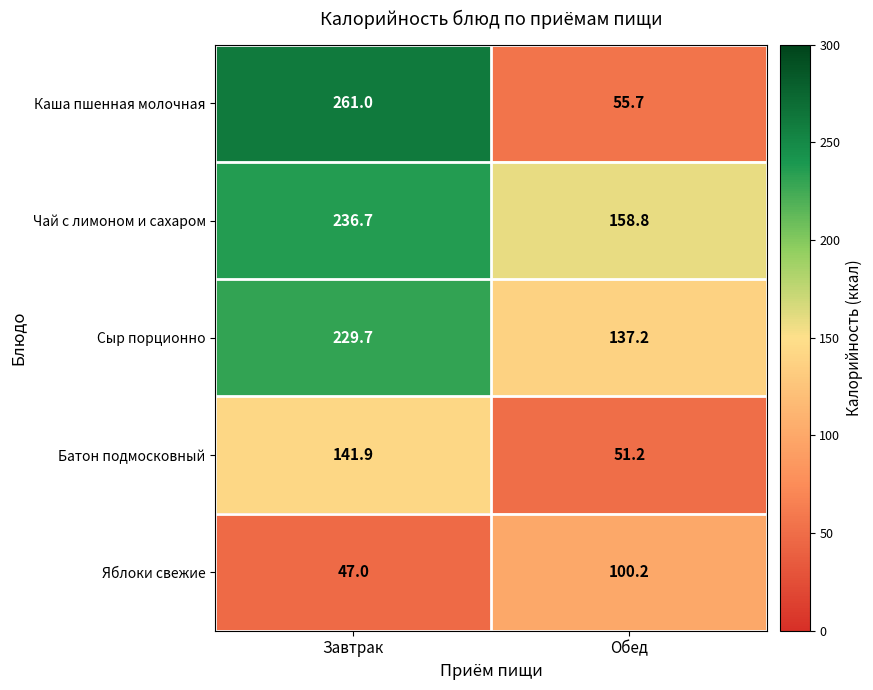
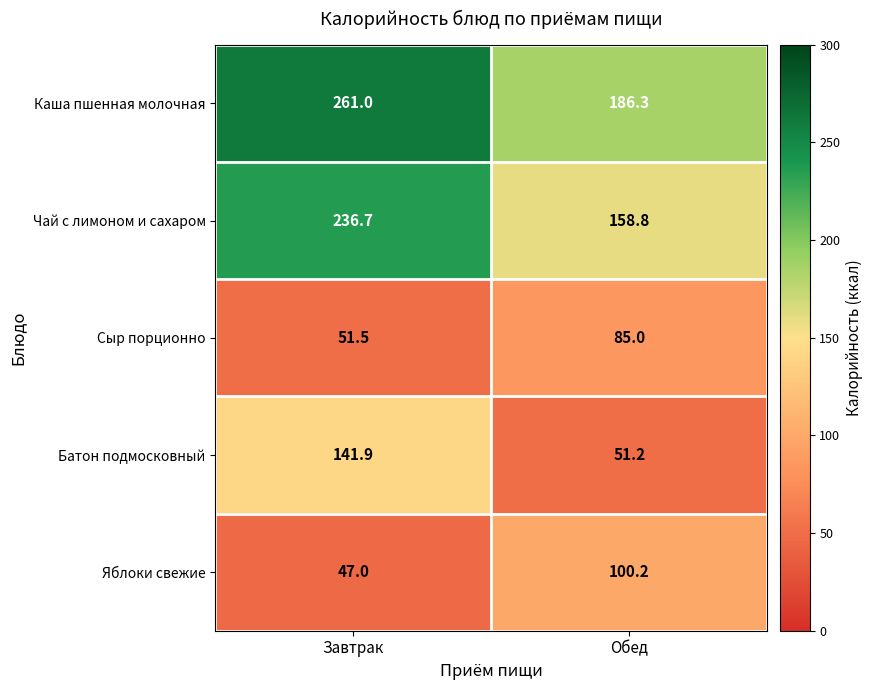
Каша пшенная молочная, Обед: 55.7 -> 186.3
Сыр порционно, Завтрак: 229.7 -> 51.5
Сыр порционно, Обед: 137.2 -> 85.0
